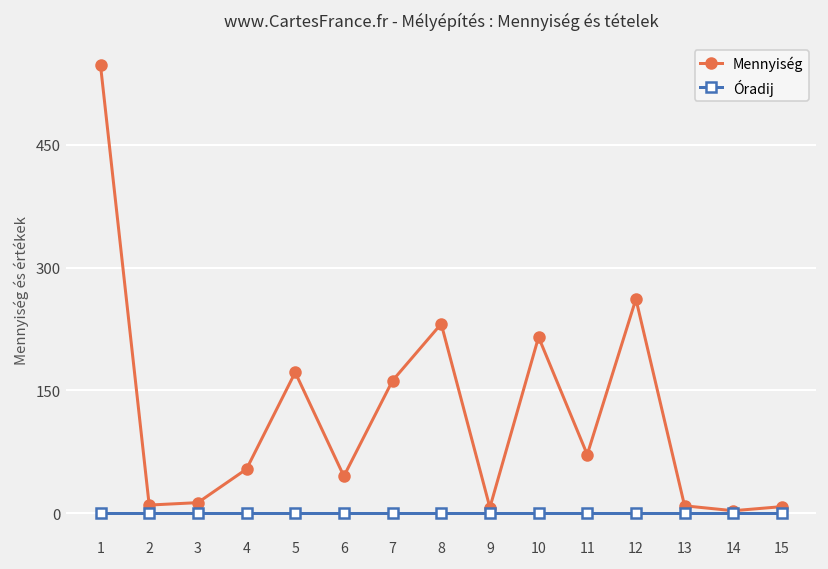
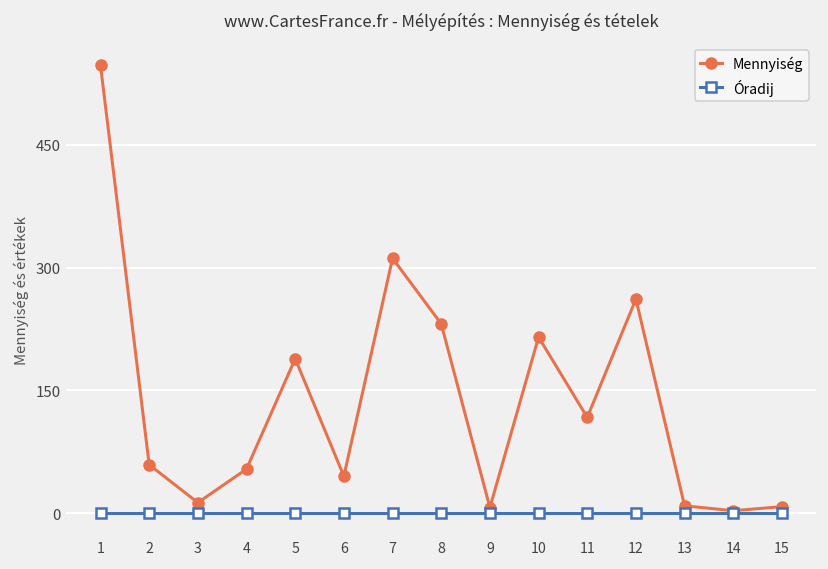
Mennyiség, 2: 10 -> 60
Mennyiség, 5: 170 -> 190
Mennyiség, 7: 160 -> 310
Mennyiség, 11: 70 -> 120
